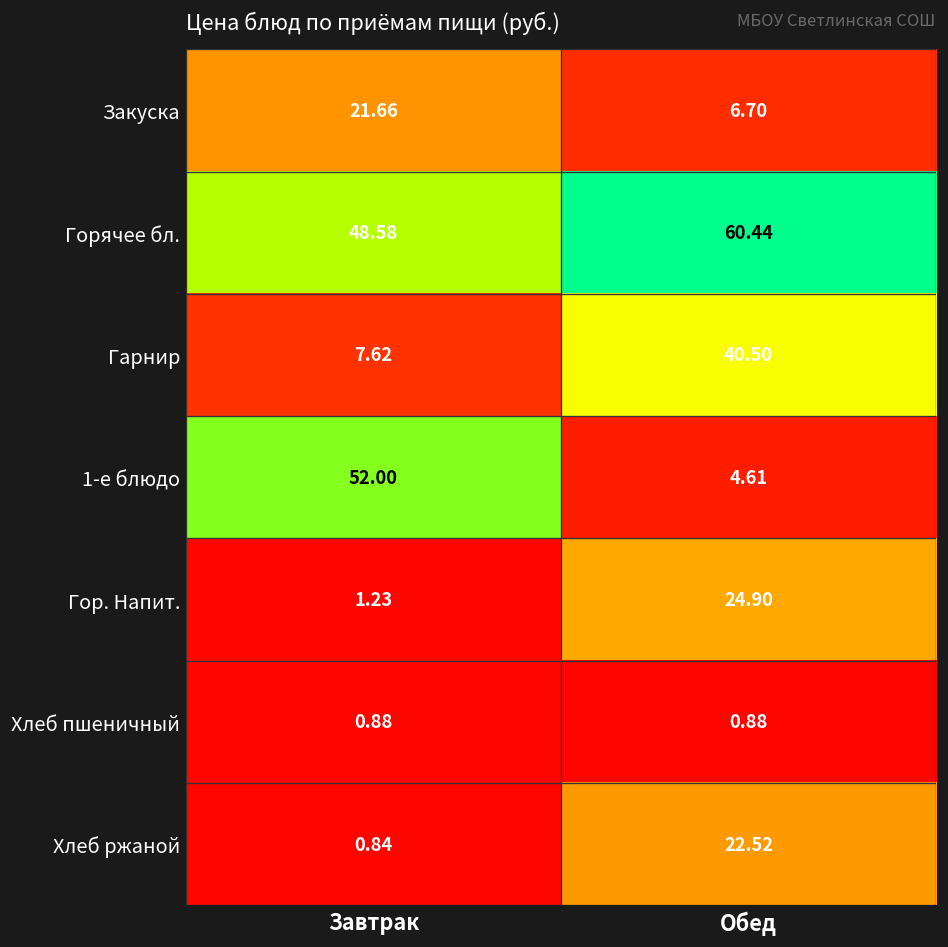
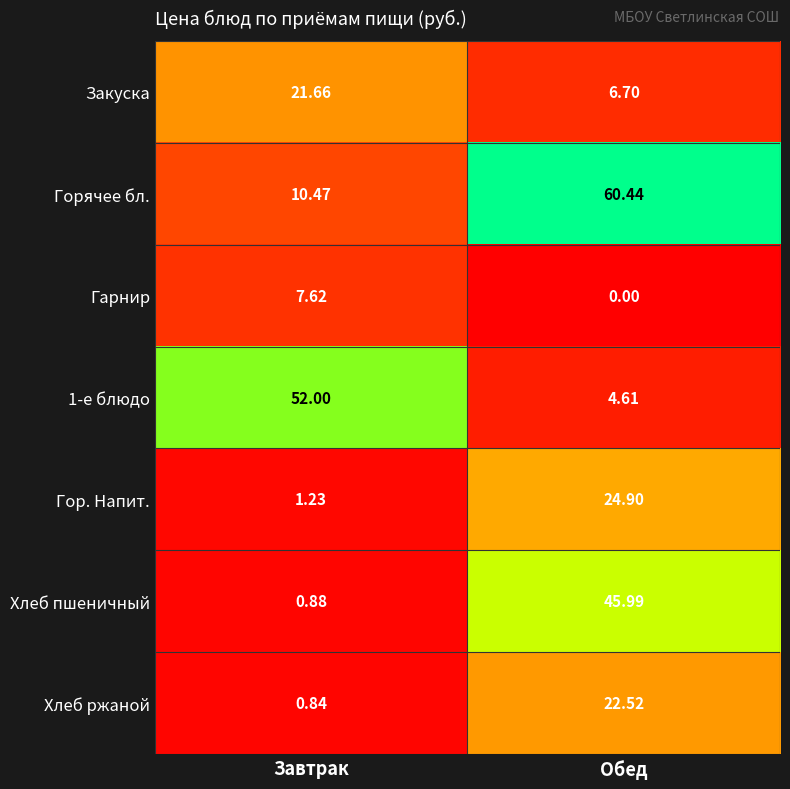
Горячее бл., Завтрак: 48.58 -> 10.47
Гарнир, Обед: 40.50 -> 0.00
Хлеб пшеничный, Обед: 0.88 -> 45.99
